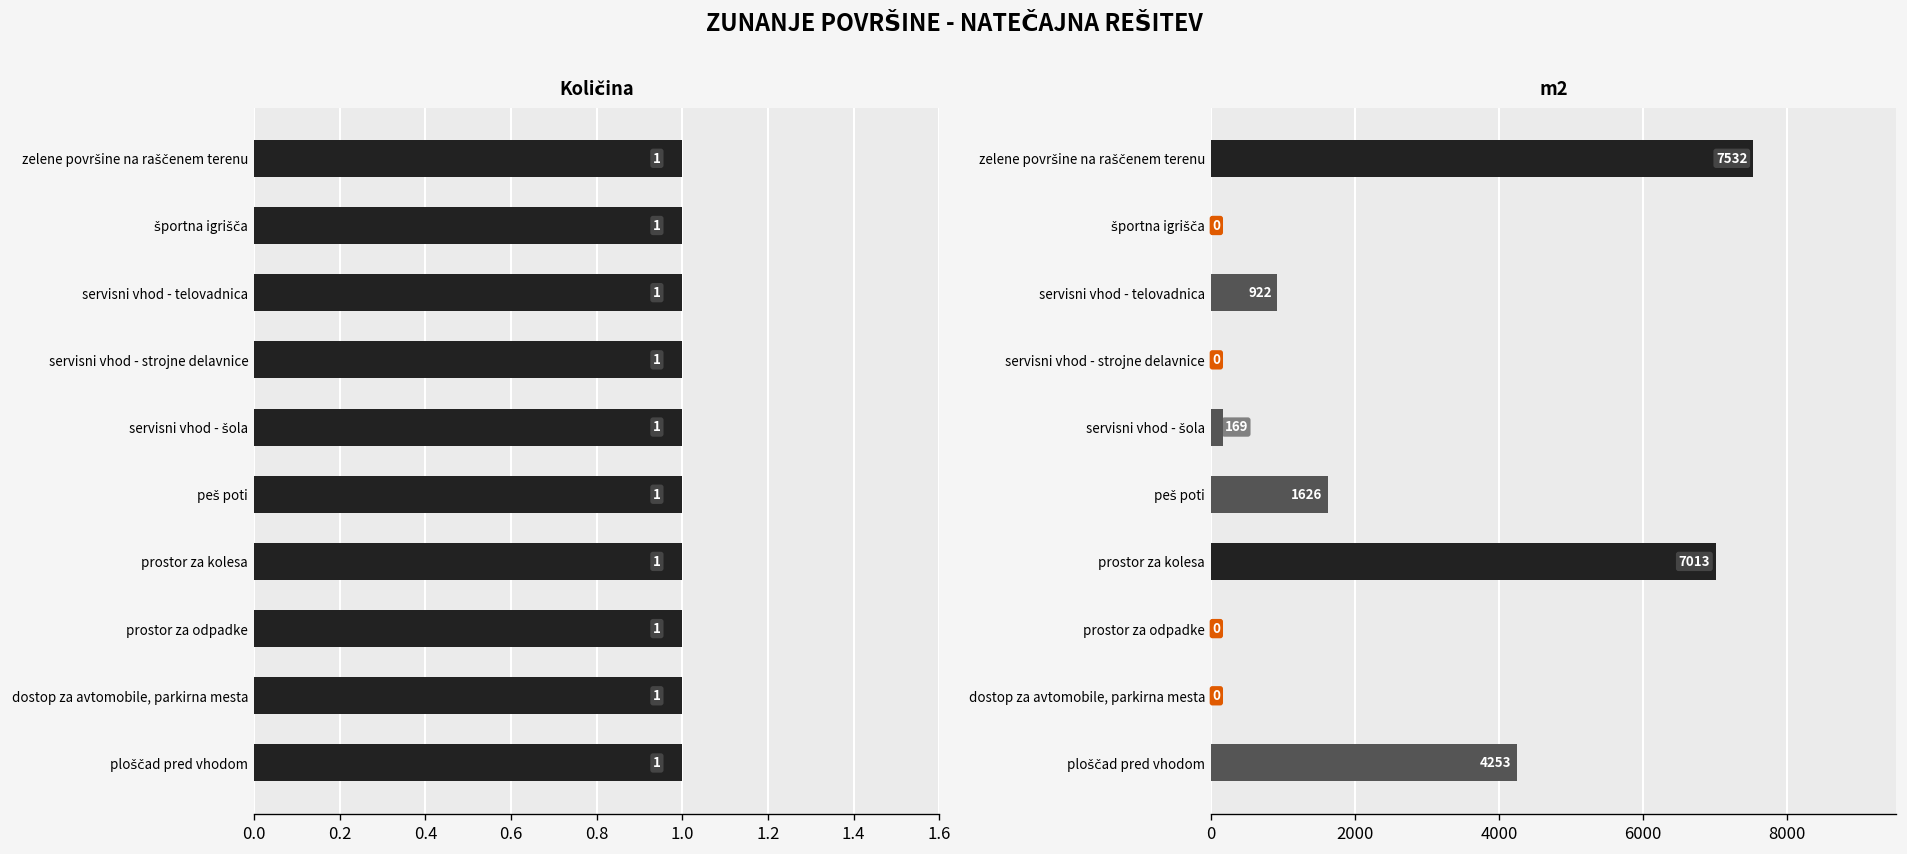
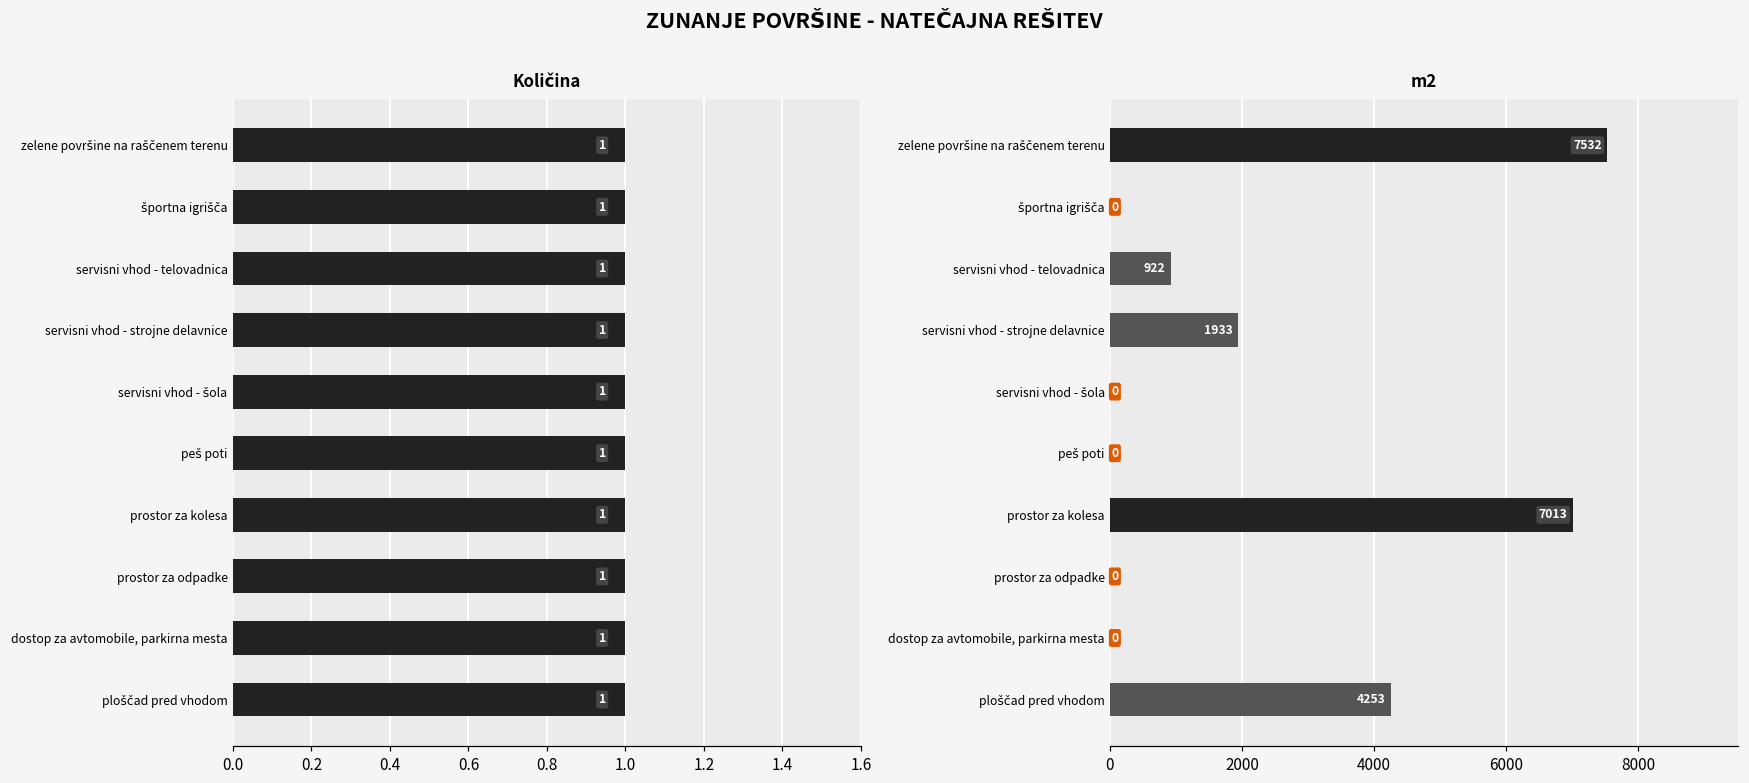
m2, servisni vhod - strojne delavnice: 0 -> 1933
m2, servisni vhod - šola: 169 -> 0
m2, peš poti: 1626 -> 0
